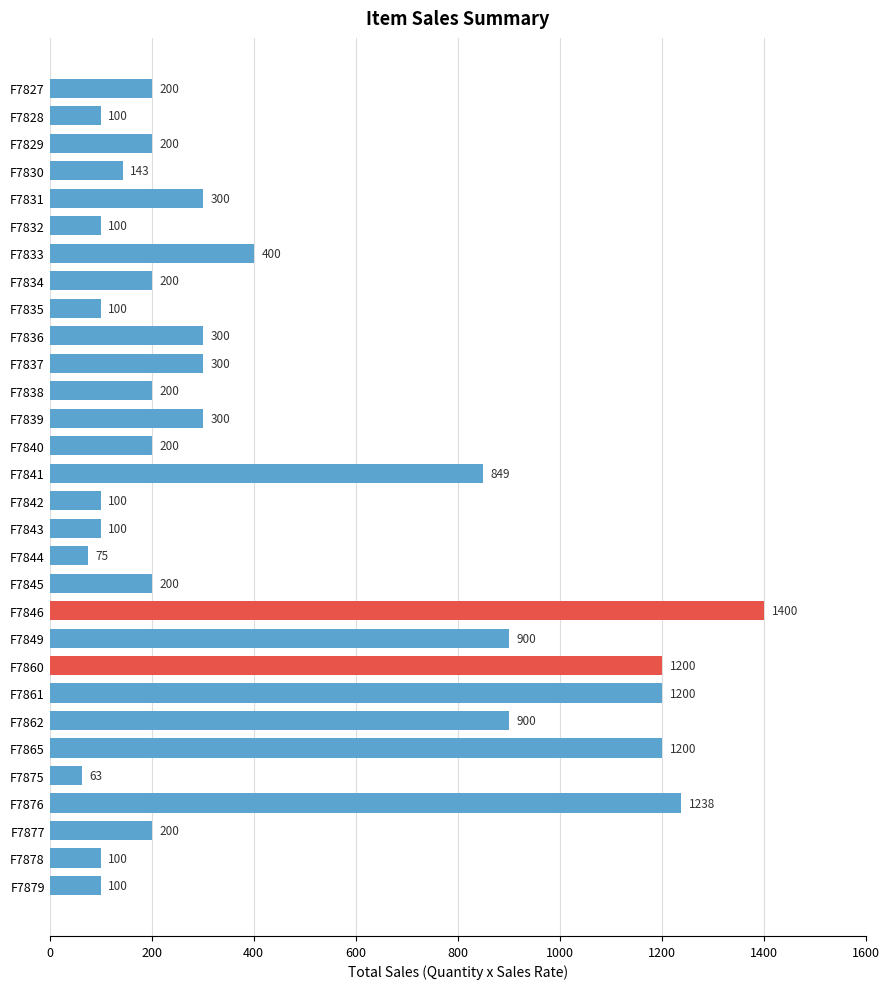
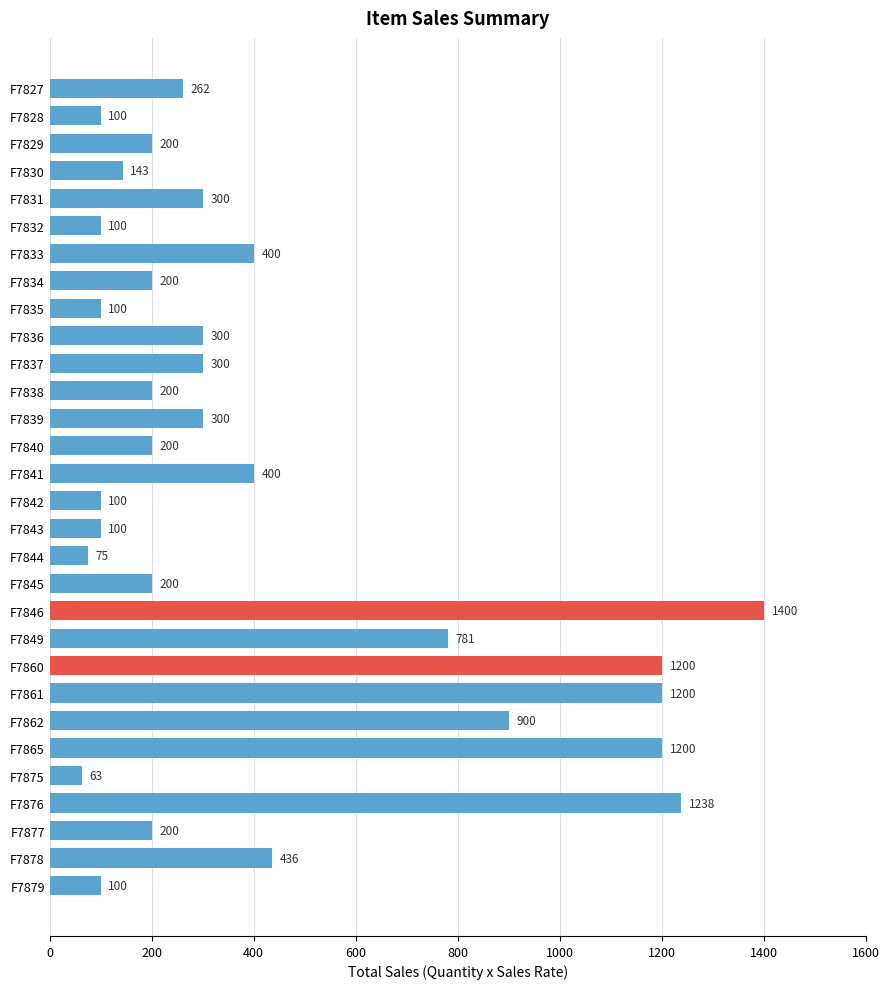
F7827: 200 -> 262
F7841: 849 -> 400
F7849: 900 -> 781
F7878: 100 -> 436
